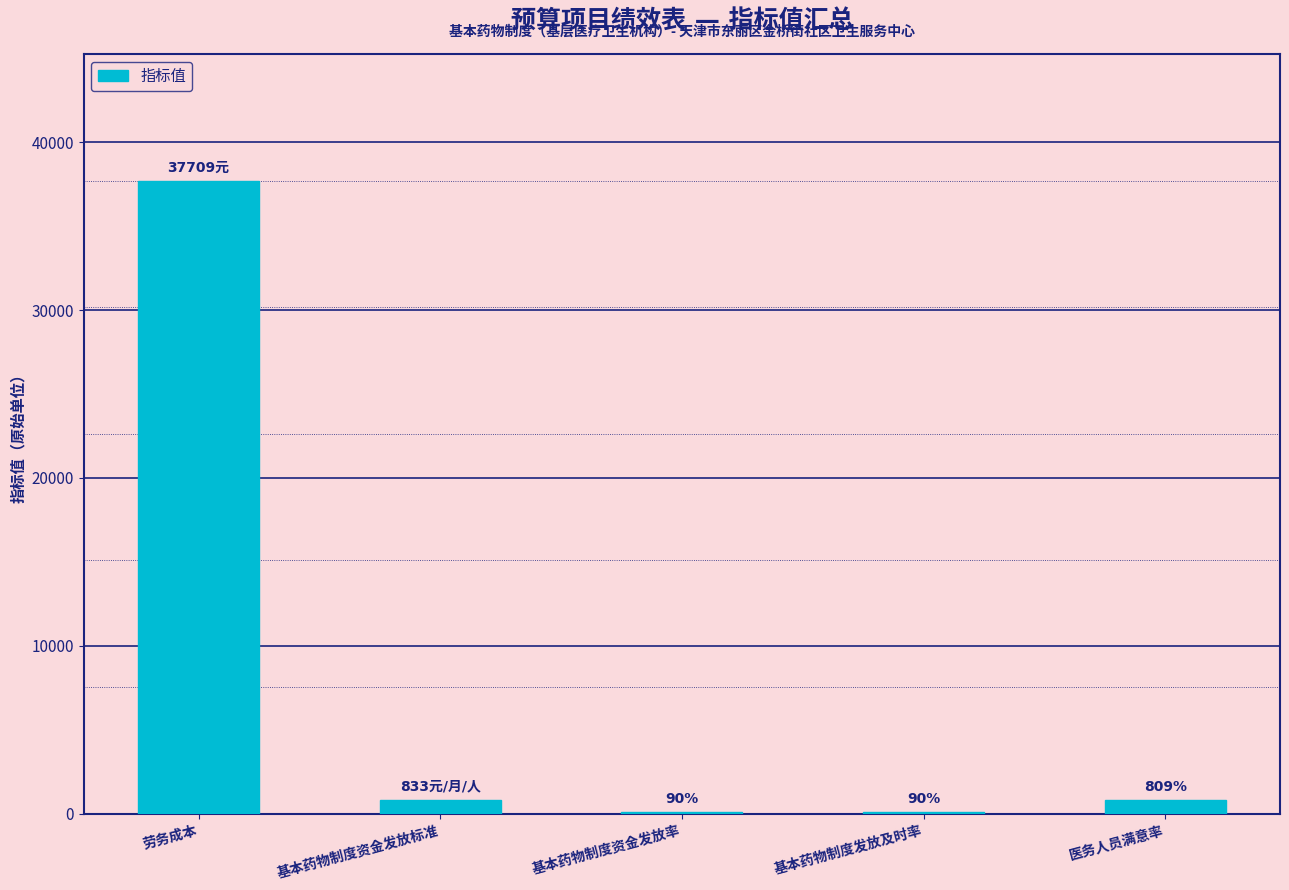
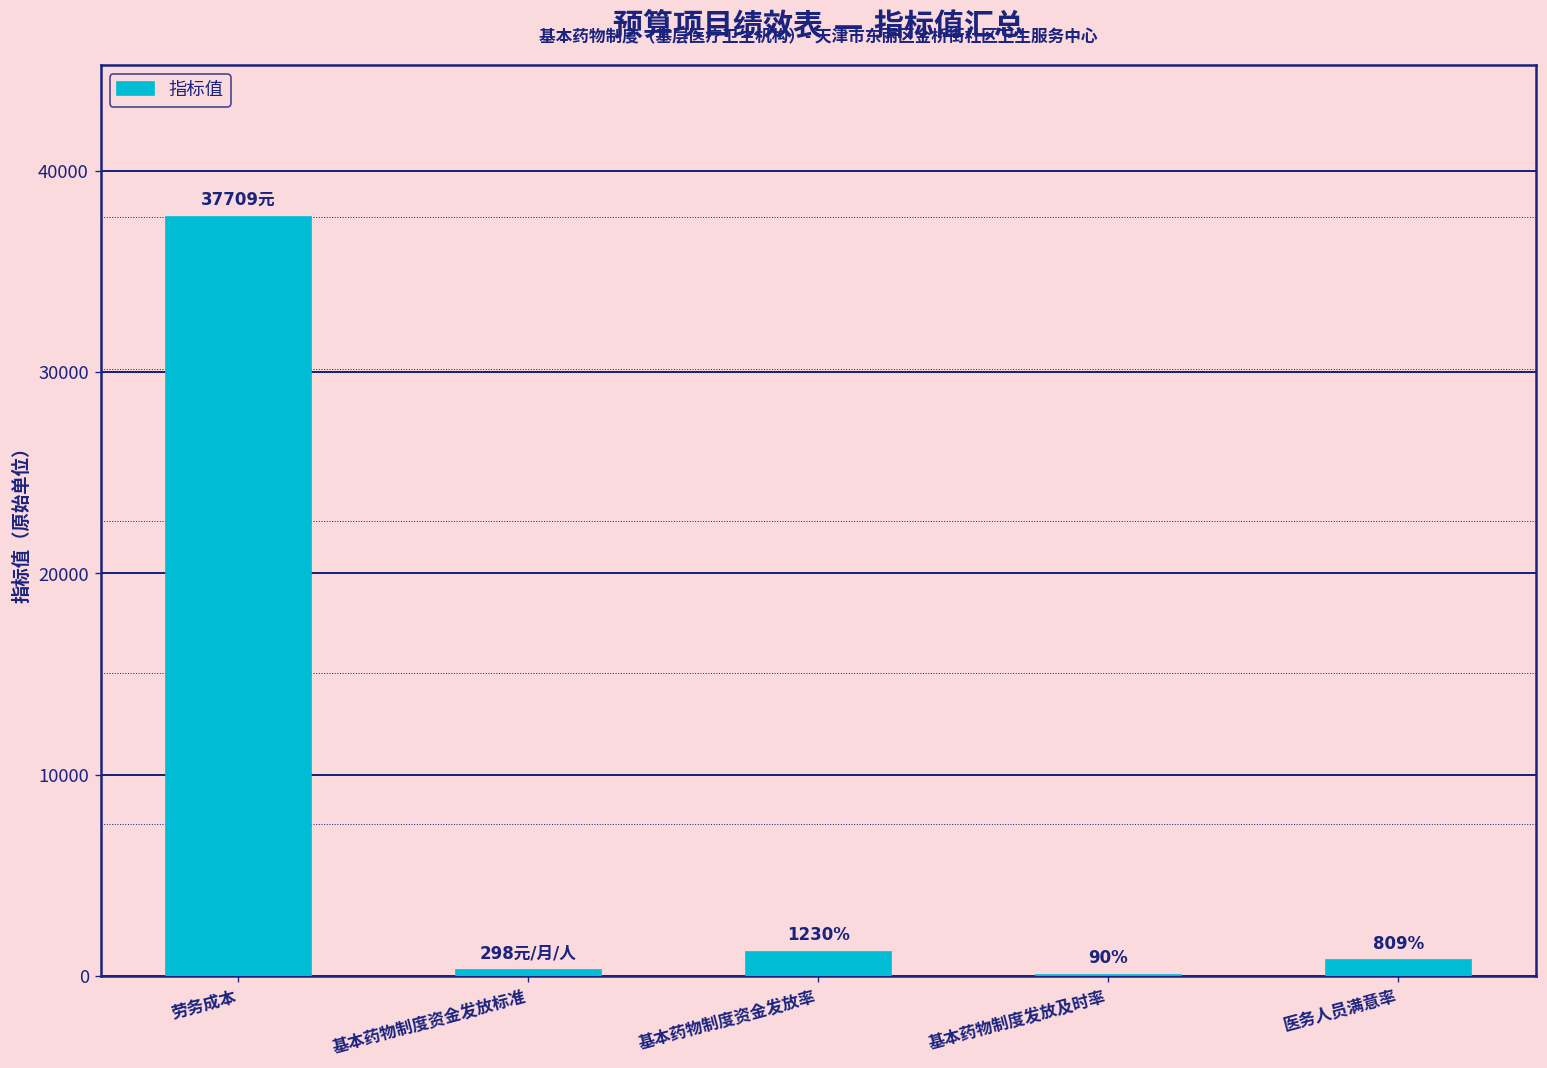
基本药物制度资金发放标准: 833元/月/人 -> 298元/月/人
基本药物制度资金发放率: 90% -> 1230%
